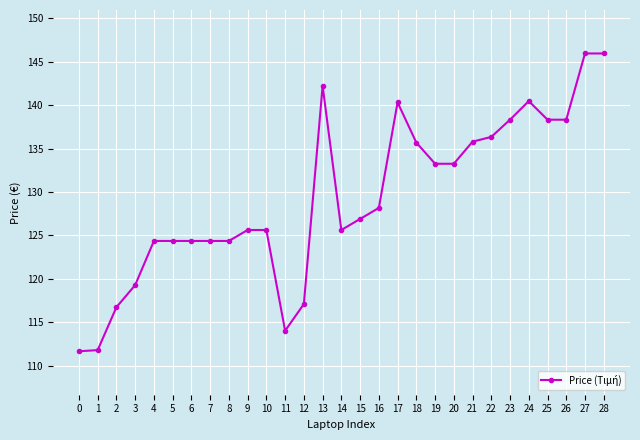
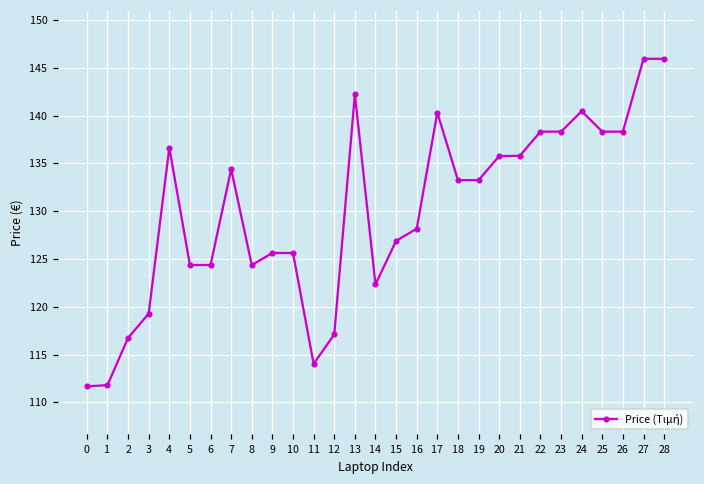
4: 124 -> 137
7: 124 -> 134
14: 126 -> 122
18: 136 -> 133
20: 133 -> 136
22: 136 -> 138
